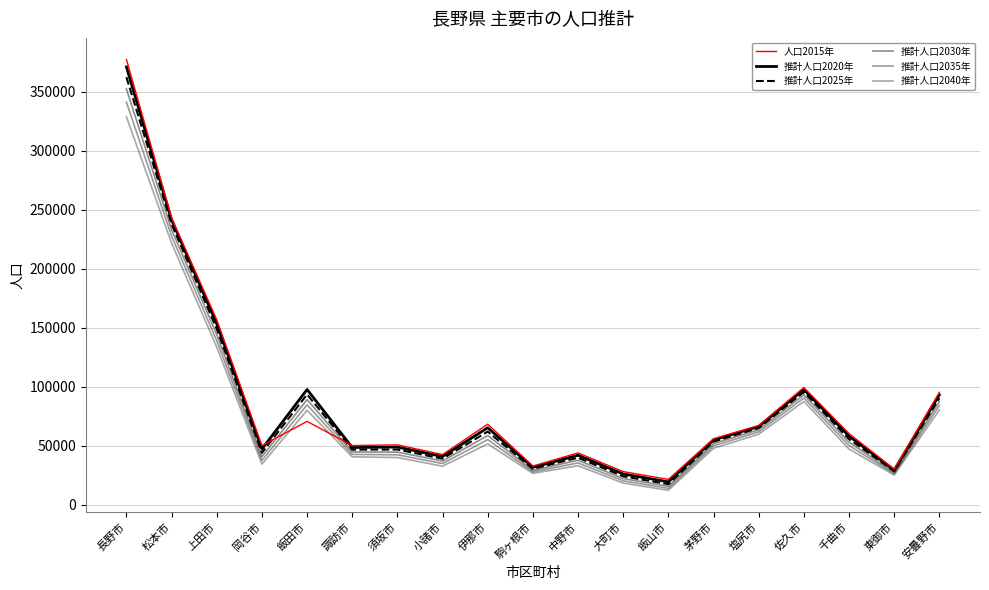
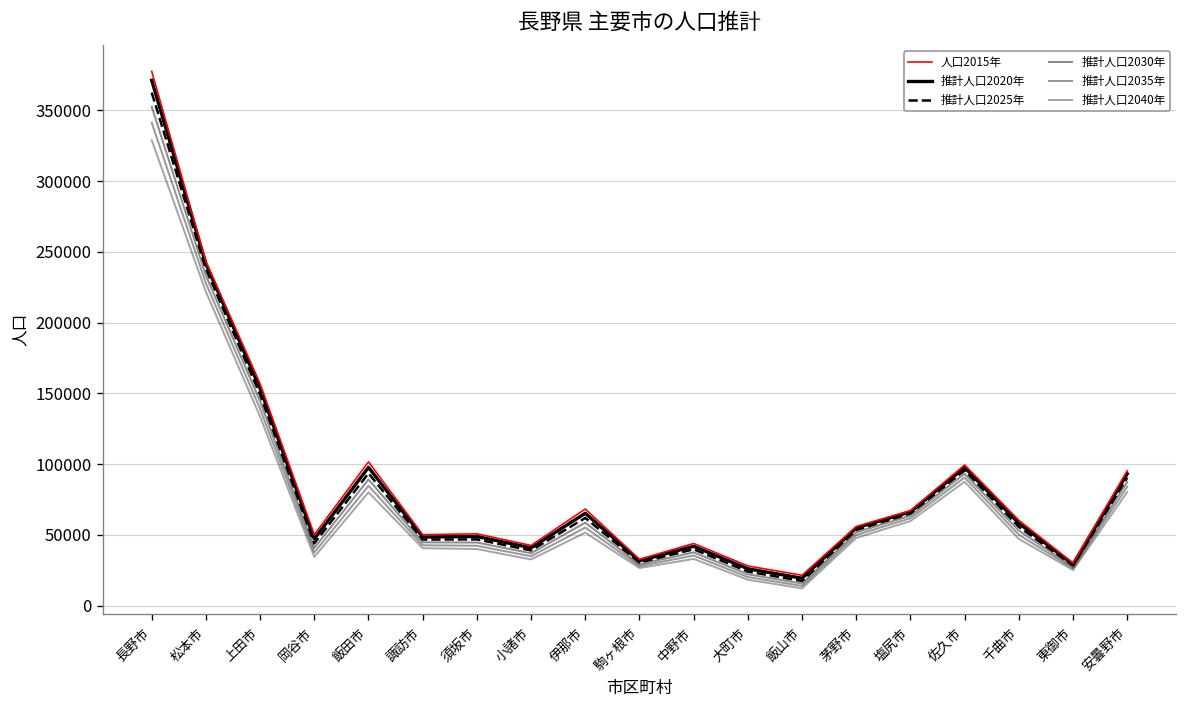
人口2015年, 飯田市: 71000 -> 102000
